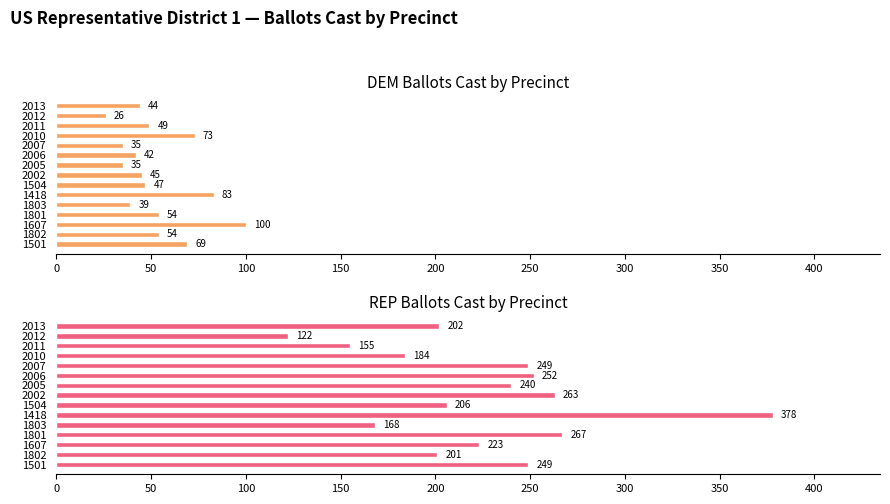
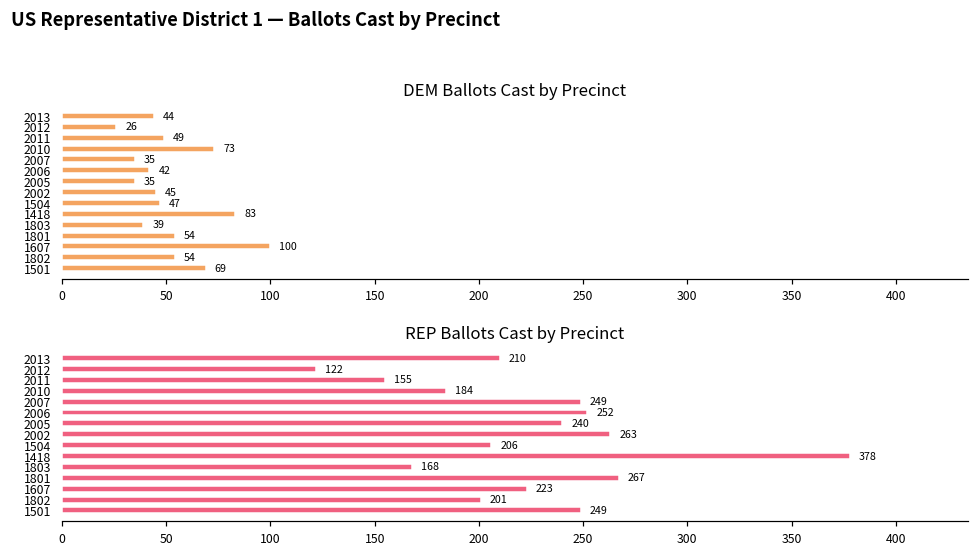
REP Ballots Cast by Precinct, 2013: 202 -> 210
